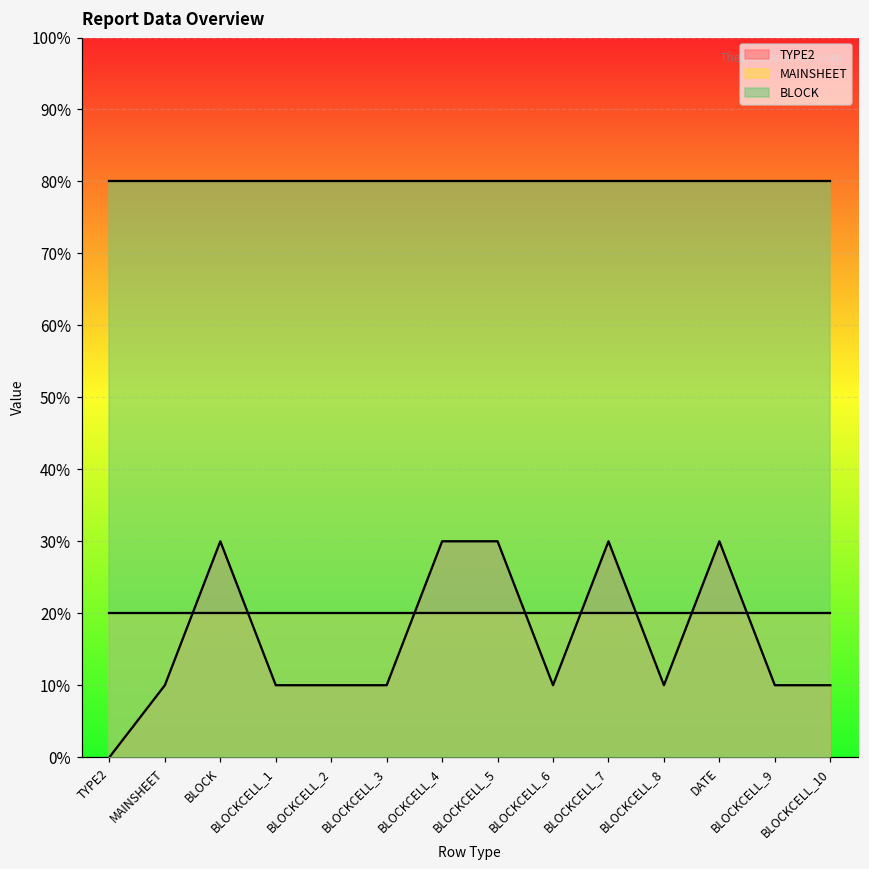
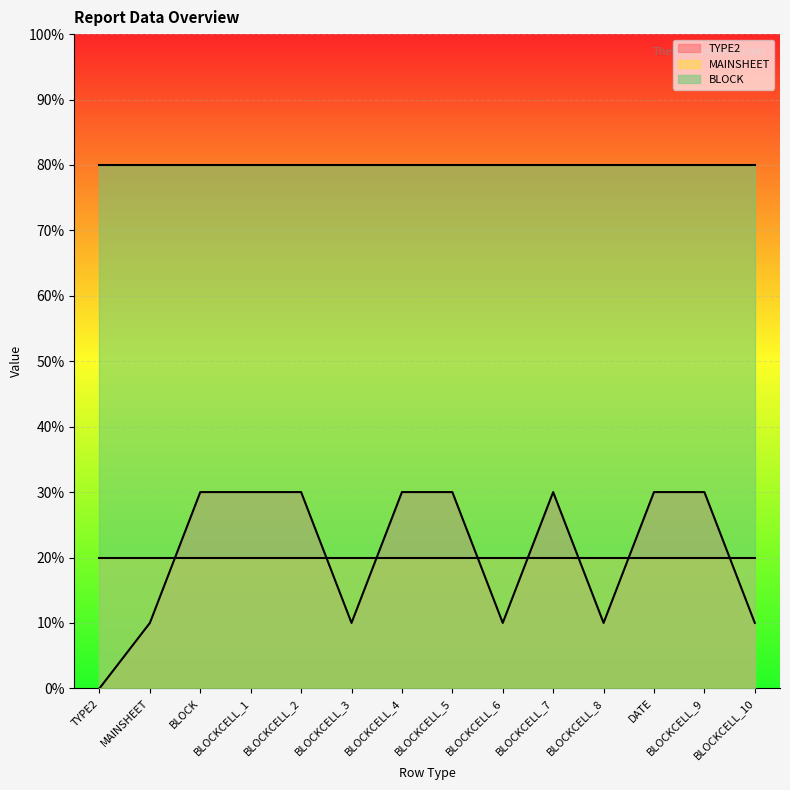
TYPE2, BLOCKCELL_1: 10% -> 30%
TYPE2, BLOCKCELL_2: 10% -> 30%
TYPE2, BLOCKCELL_9: 10% -> 30%
